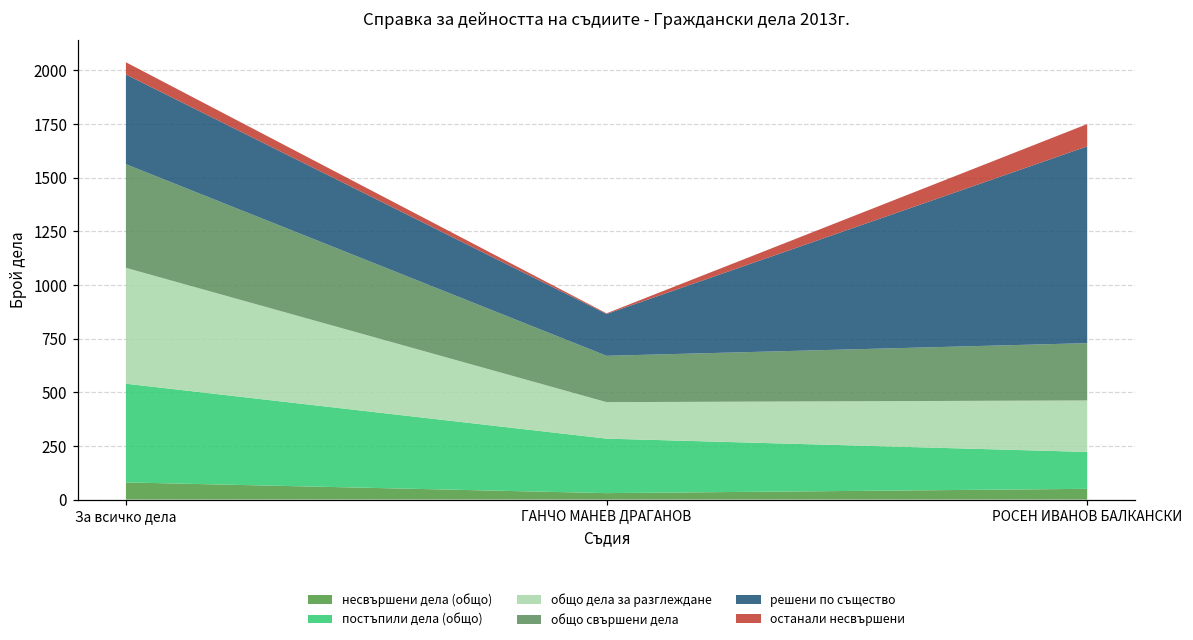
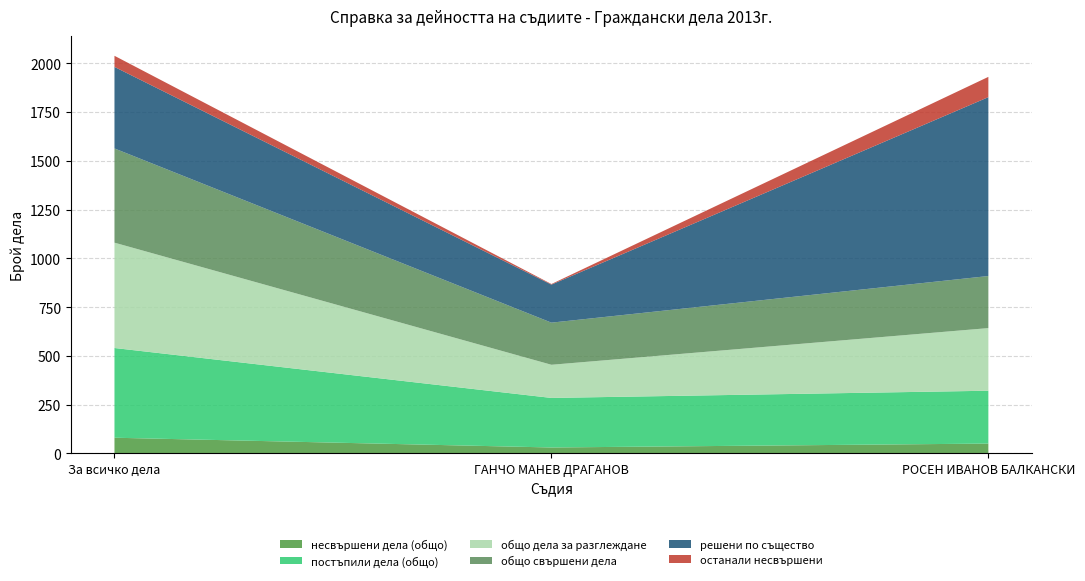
постъпили дела (общо), РОСЕН ИВАНОВ БАЛКАНСКИ: 170 -> 270
общо дела за разглеждане, РОСЕН ИВАНОВ БАЛКАНСКИ: 240 -> 320
